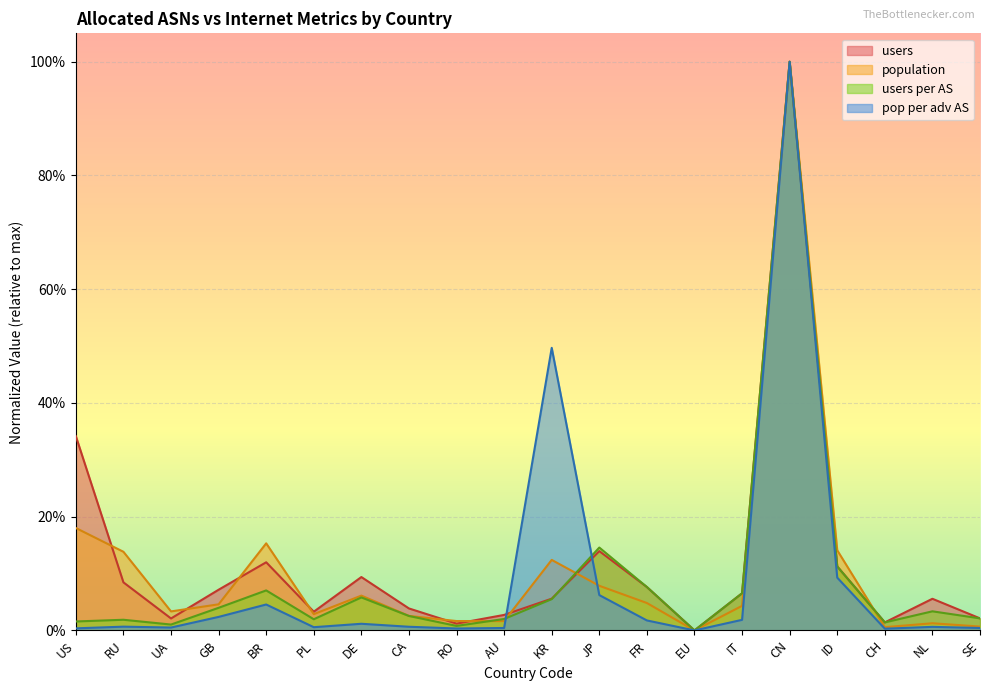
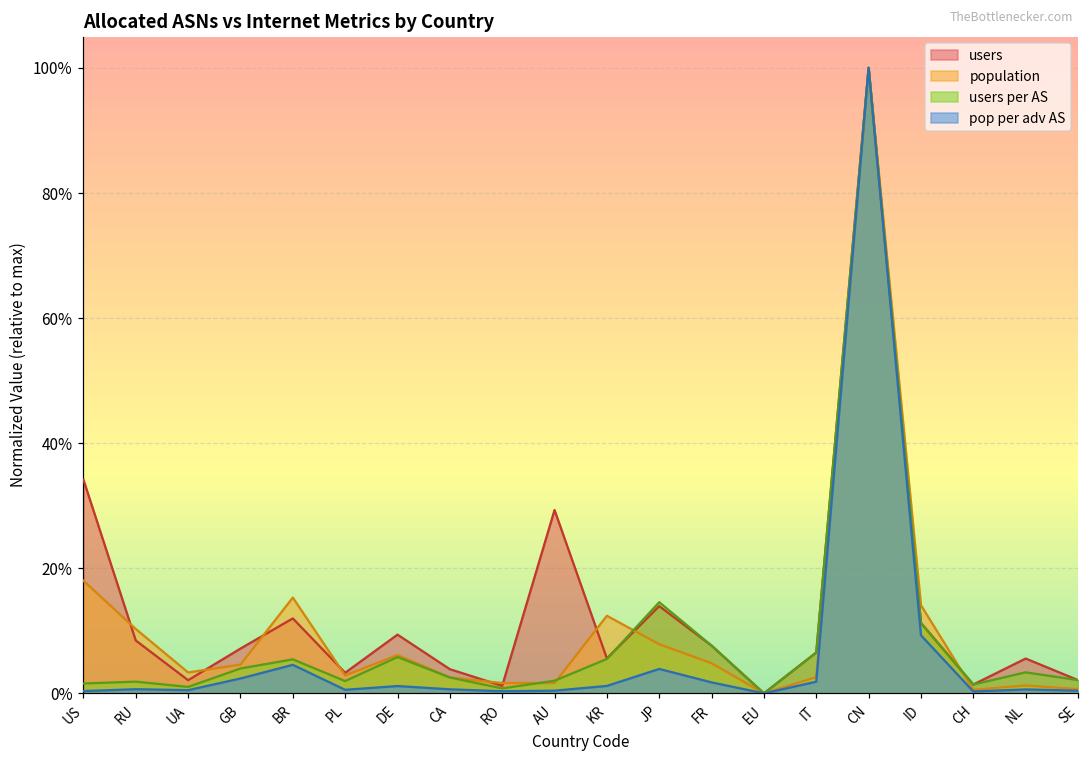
population, RU: 14% -> 10%
users per AS, BR: 7% -> 5%
users, AU: 3% -> 29%
pop per adv AS, KR: 50% -> 1%
pop per adv AS, JP: 6% -> 4%
population, IT: 4% -> 3%
